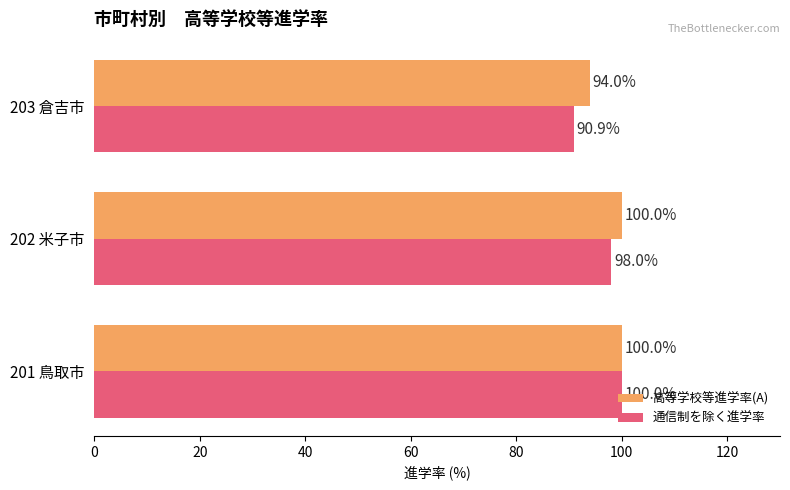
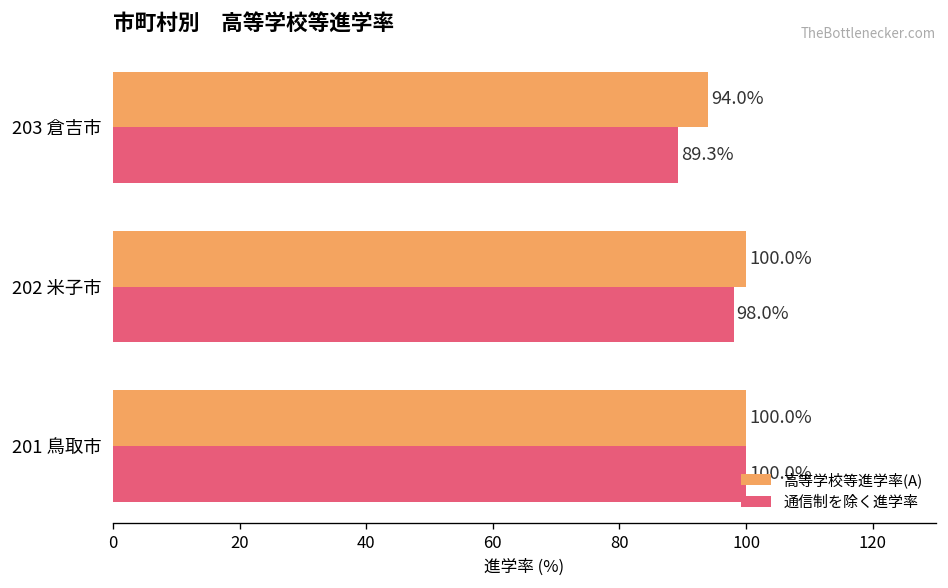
通信制を除く進学率, 203 倉吉市: 90.9% -> 89.3%
